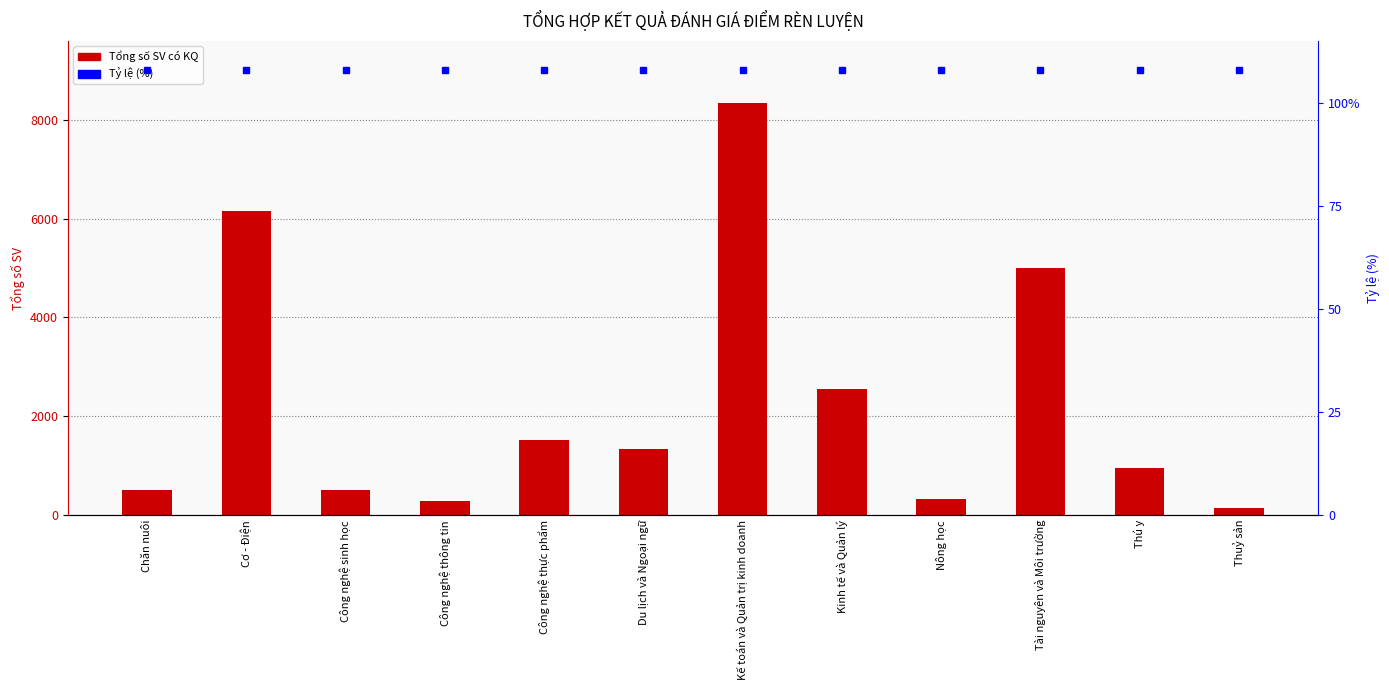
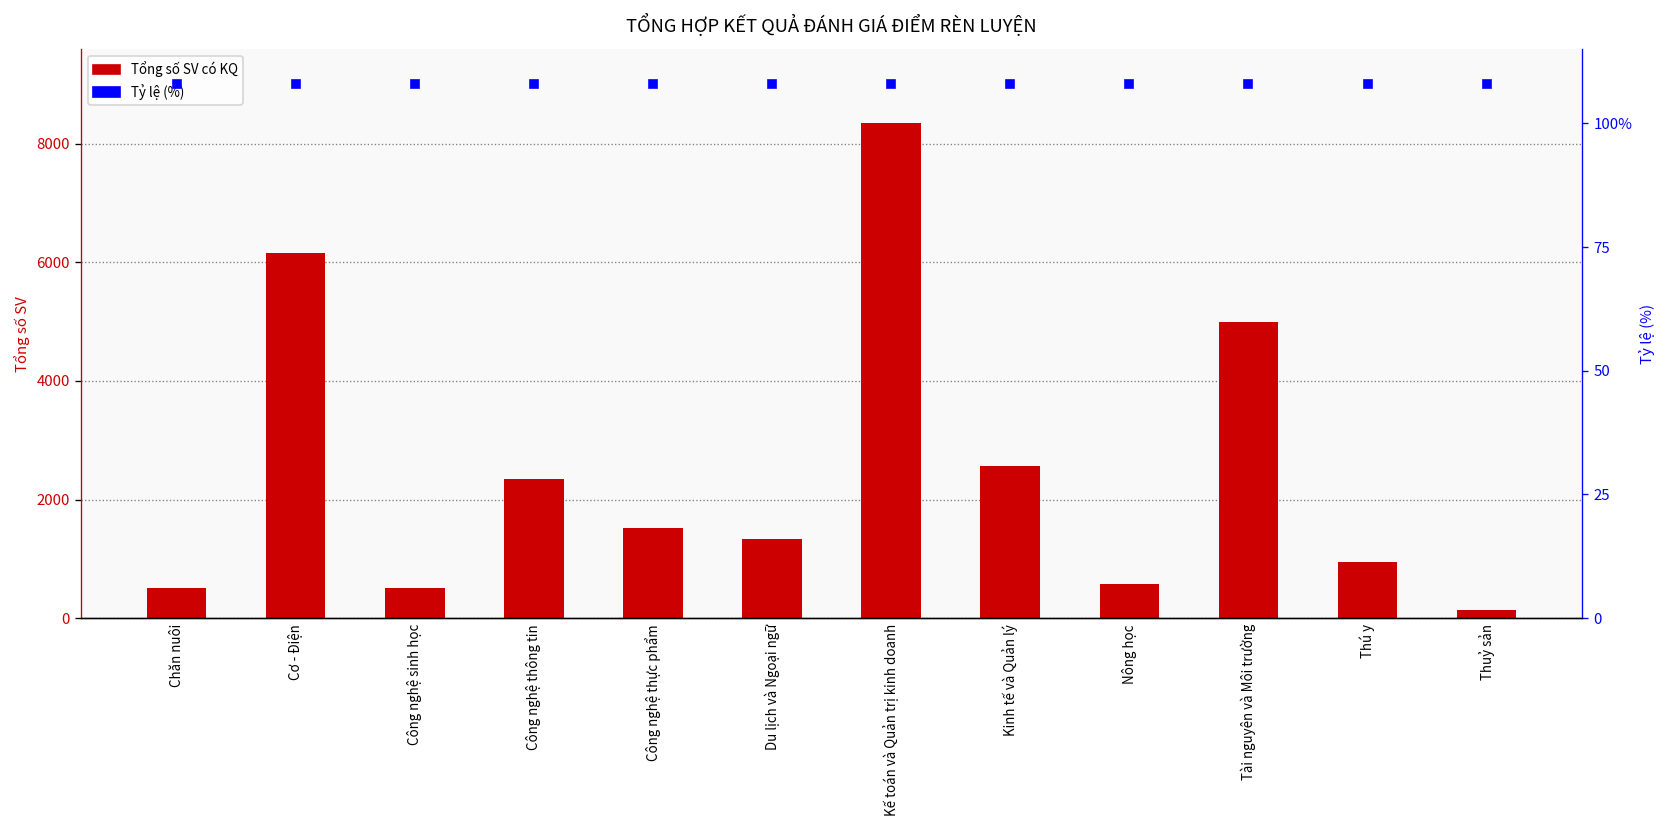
Tổng số SV có KQ, Công nghệ thông tin: 300 -> 2300
Tổng số SV có KQ, Nông học: 300 -> 600
